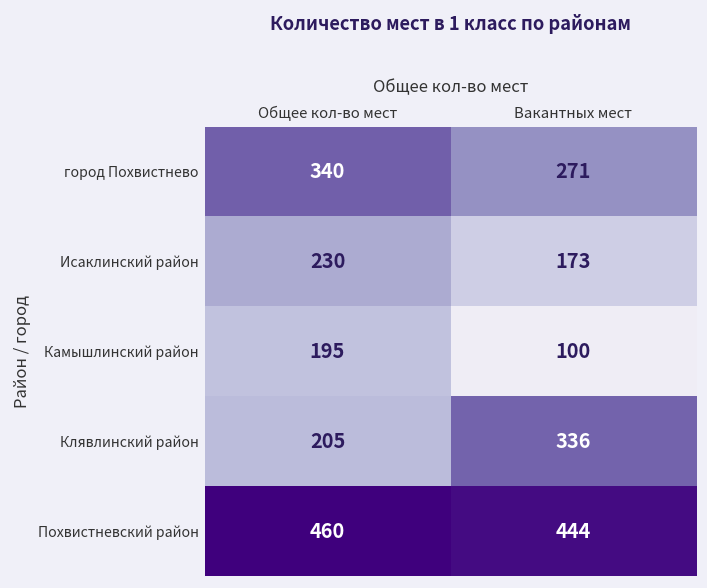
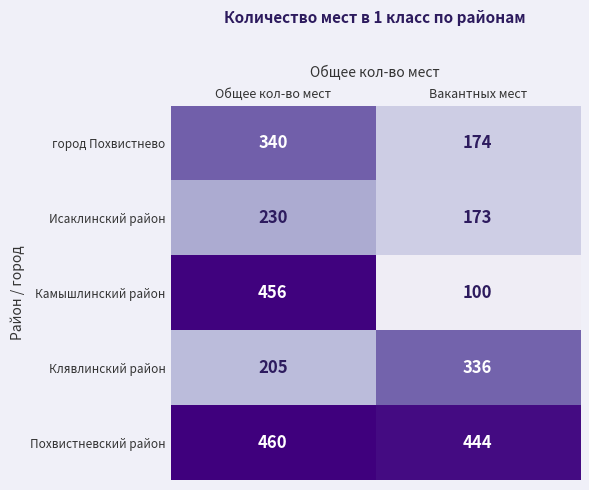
город Похвистнево, Вакантных мест: 271 -> 174
Камышлинский район, Общее кол-во мест: 195 -> 456
